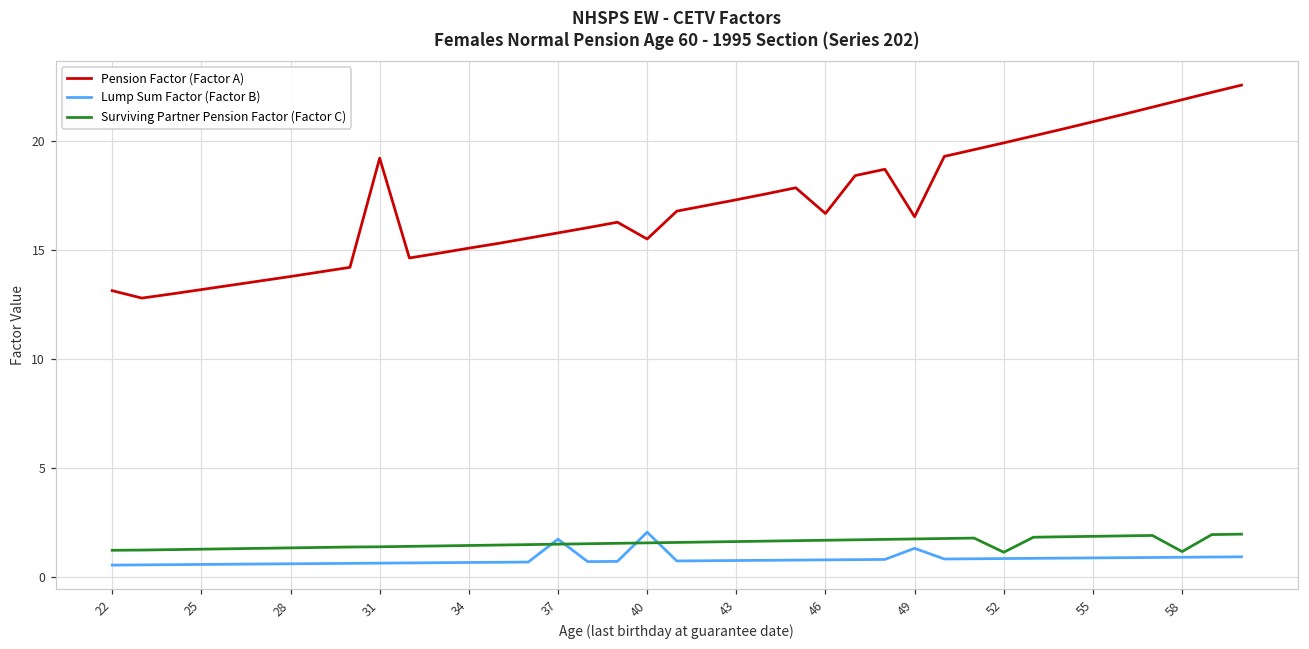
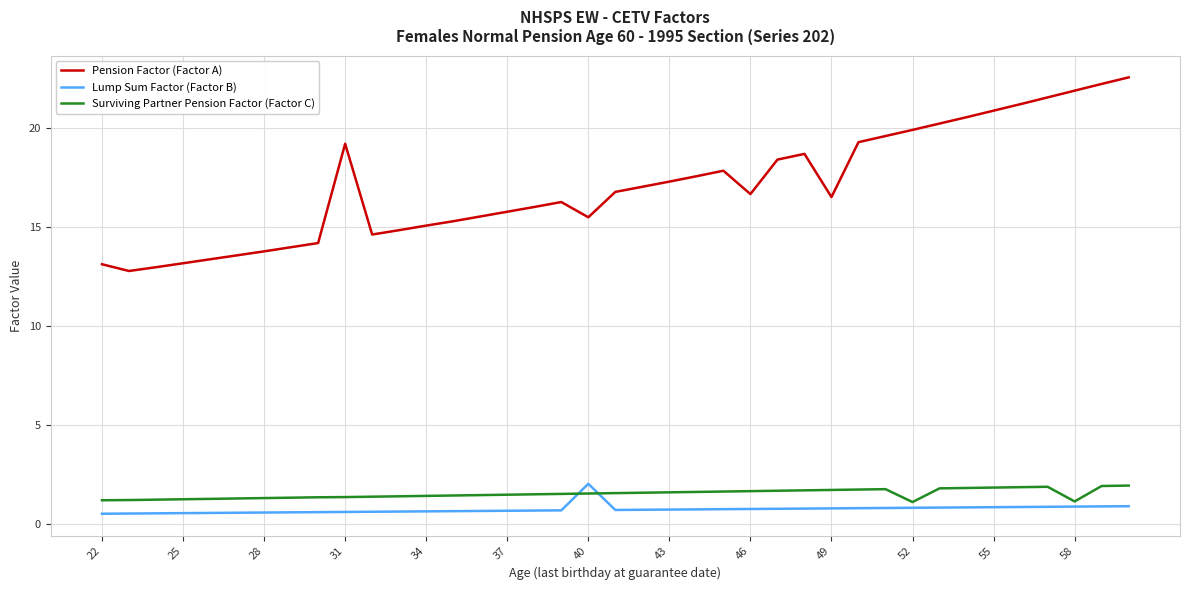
Lump Sum Factor (Factor B), 37: 1.7 -> 0.7
Lump Sum Factor (Factor B), 49: 1.3 -> 0.8
